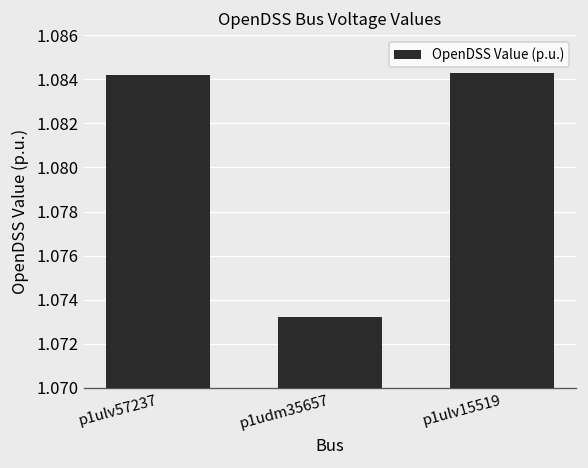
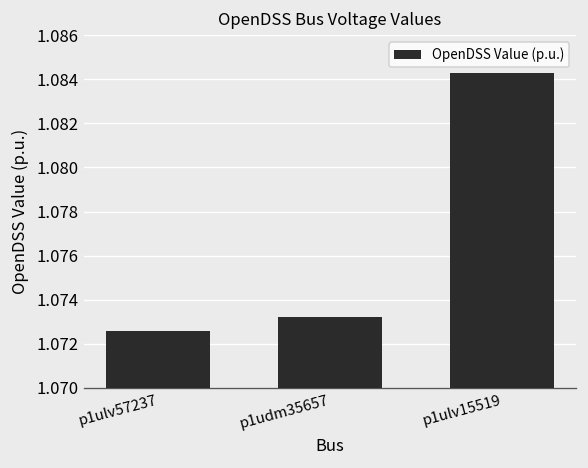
p1ulv57237: 1.0842 -> 1.0726
